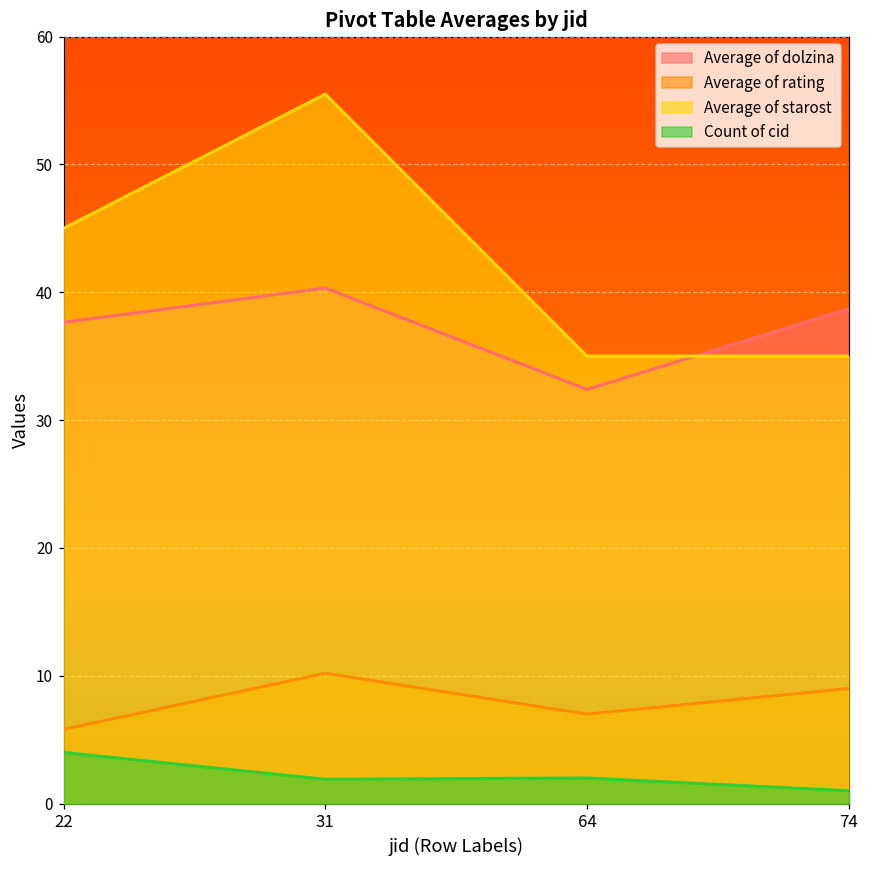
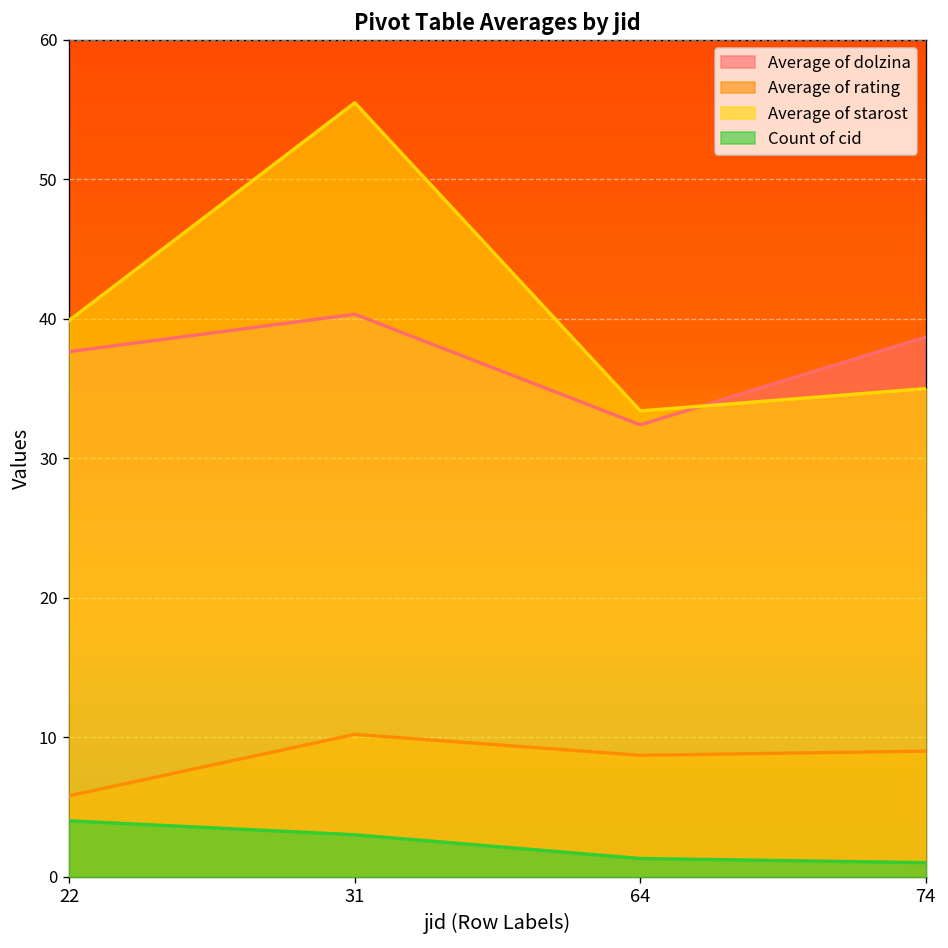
Average of starost, 22: 45.0 -> 39.9
Count of cid, 31: 1.9 -> 3.0
Average of rating, 64: 7.0 -> 8.7
Average of starost, 64: 35.0 -> 33.4
Count of cid, 64: 2.0 -> 1.3
